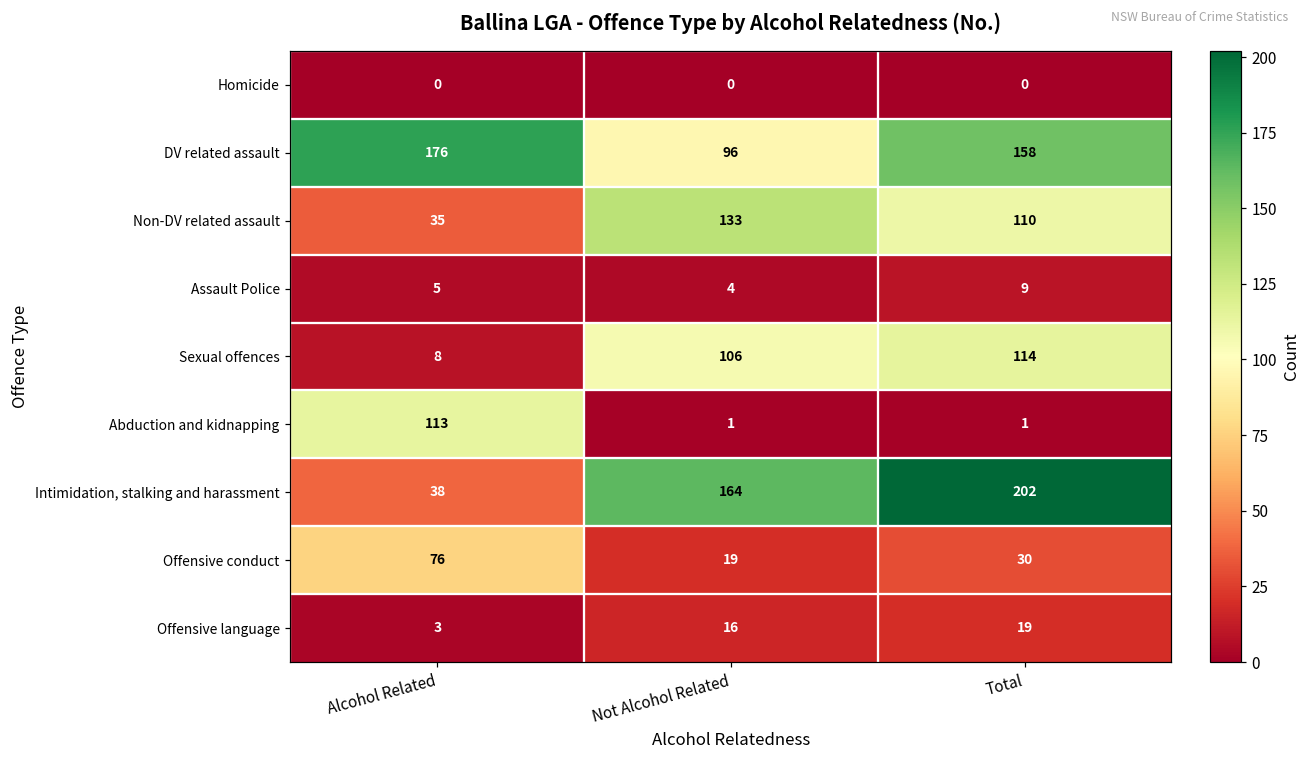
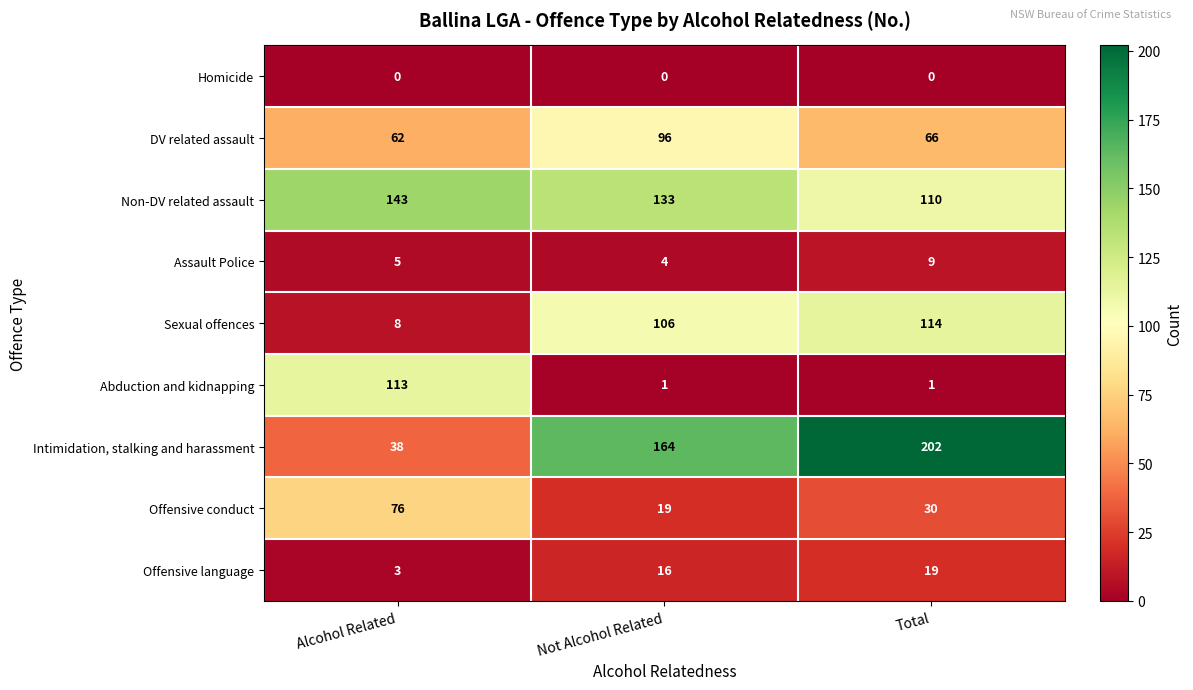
DV related assault, Alcohol Related: 176 -> 62
DV related assault, Total: 158 -> 66
Non-DV related assault, Alcohol Related: 35 -> 143
